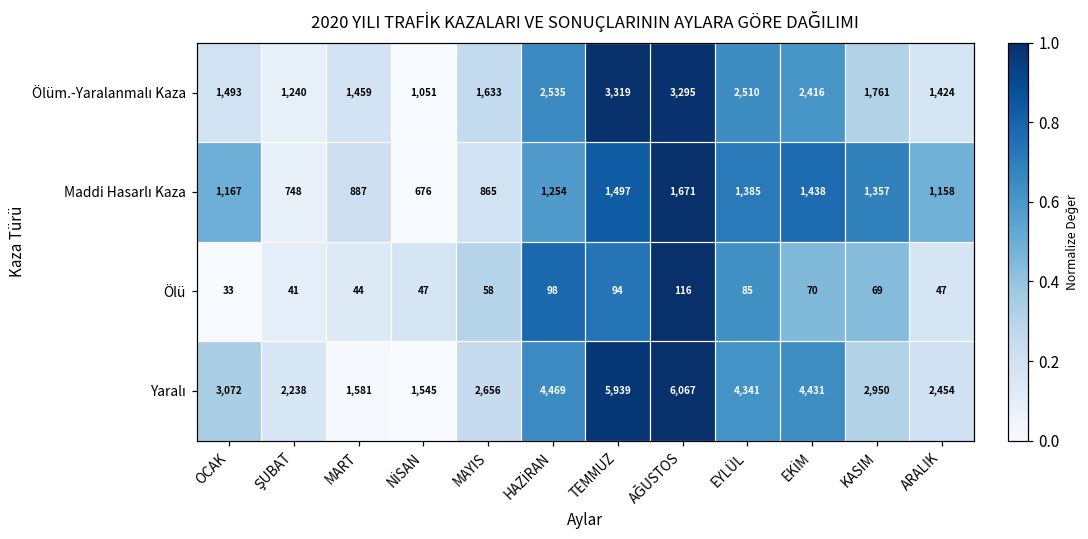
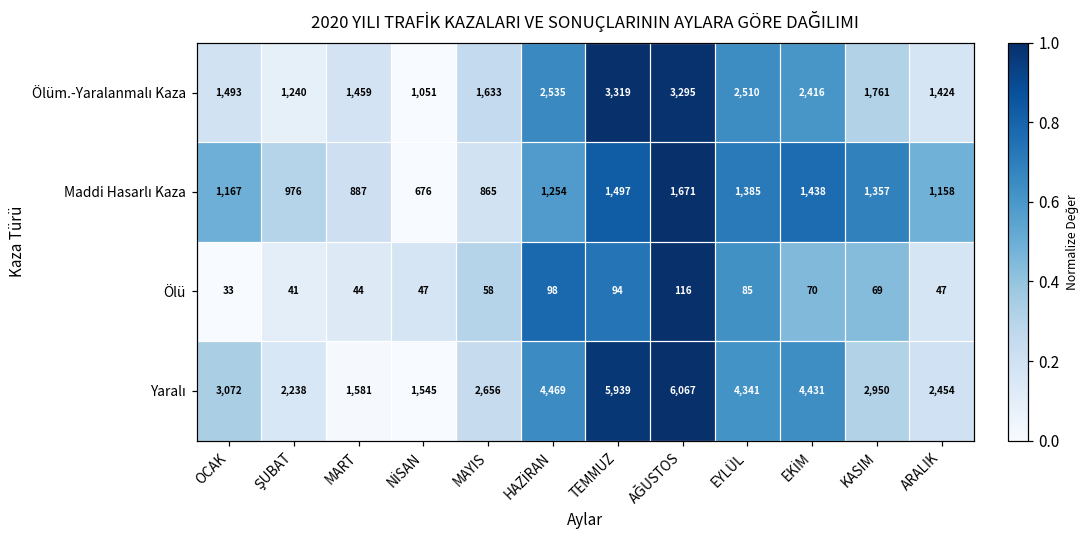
Maddi Hasarlı Kaza, ŞUBAT: 748 -> 976
